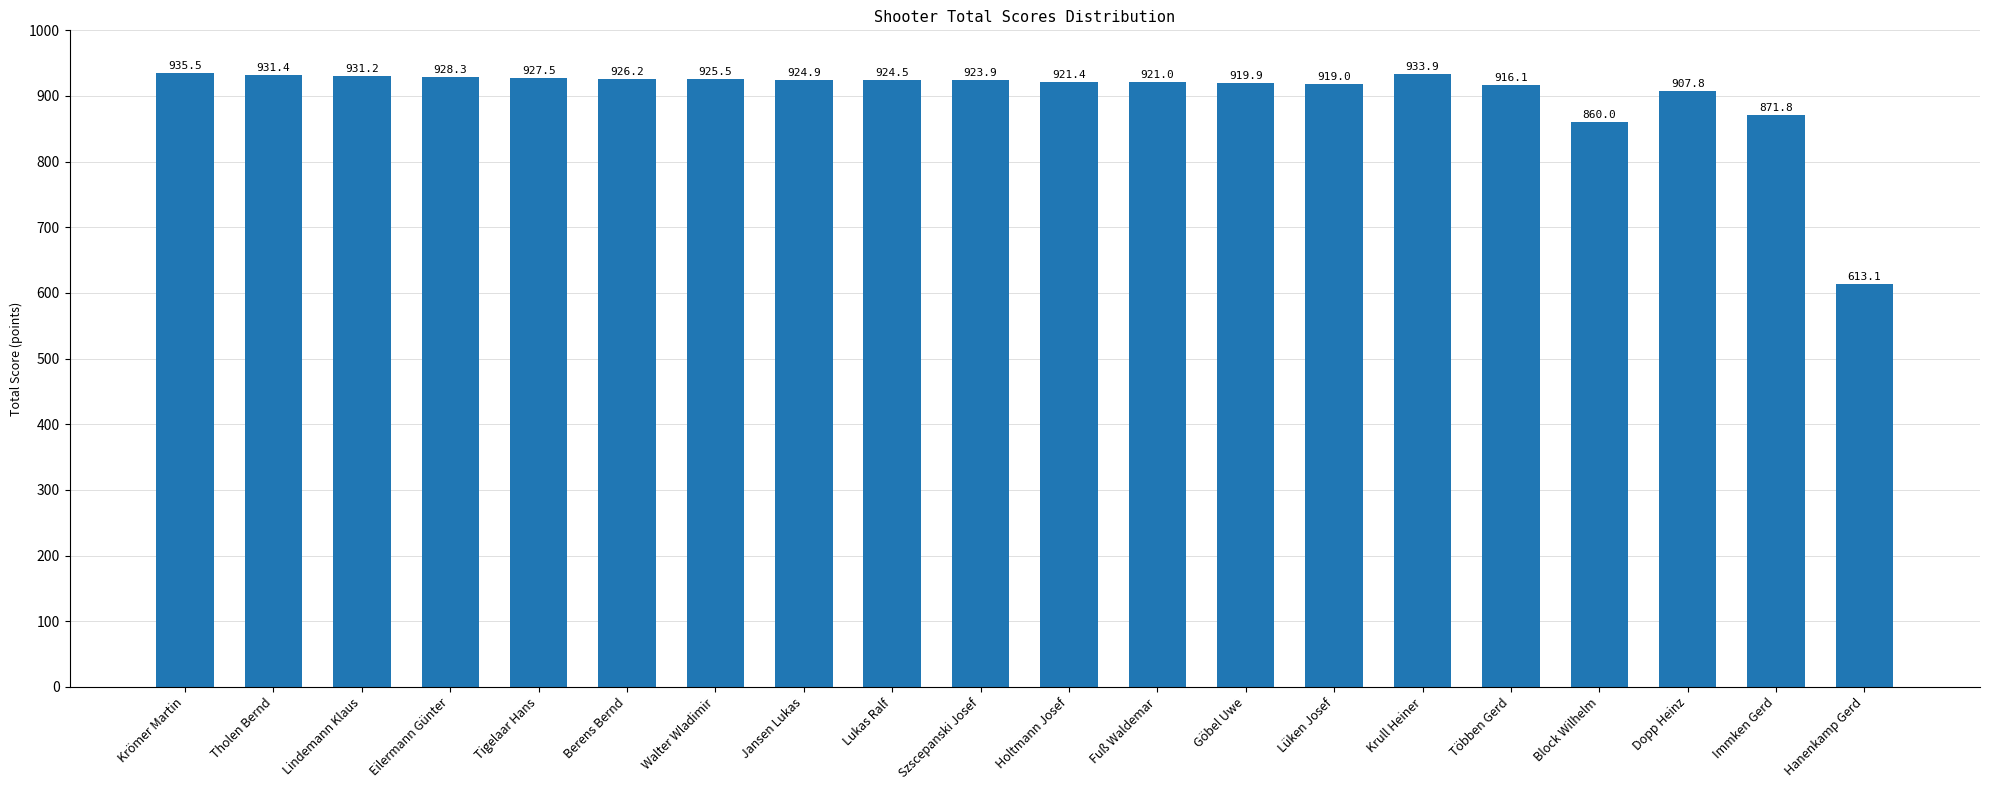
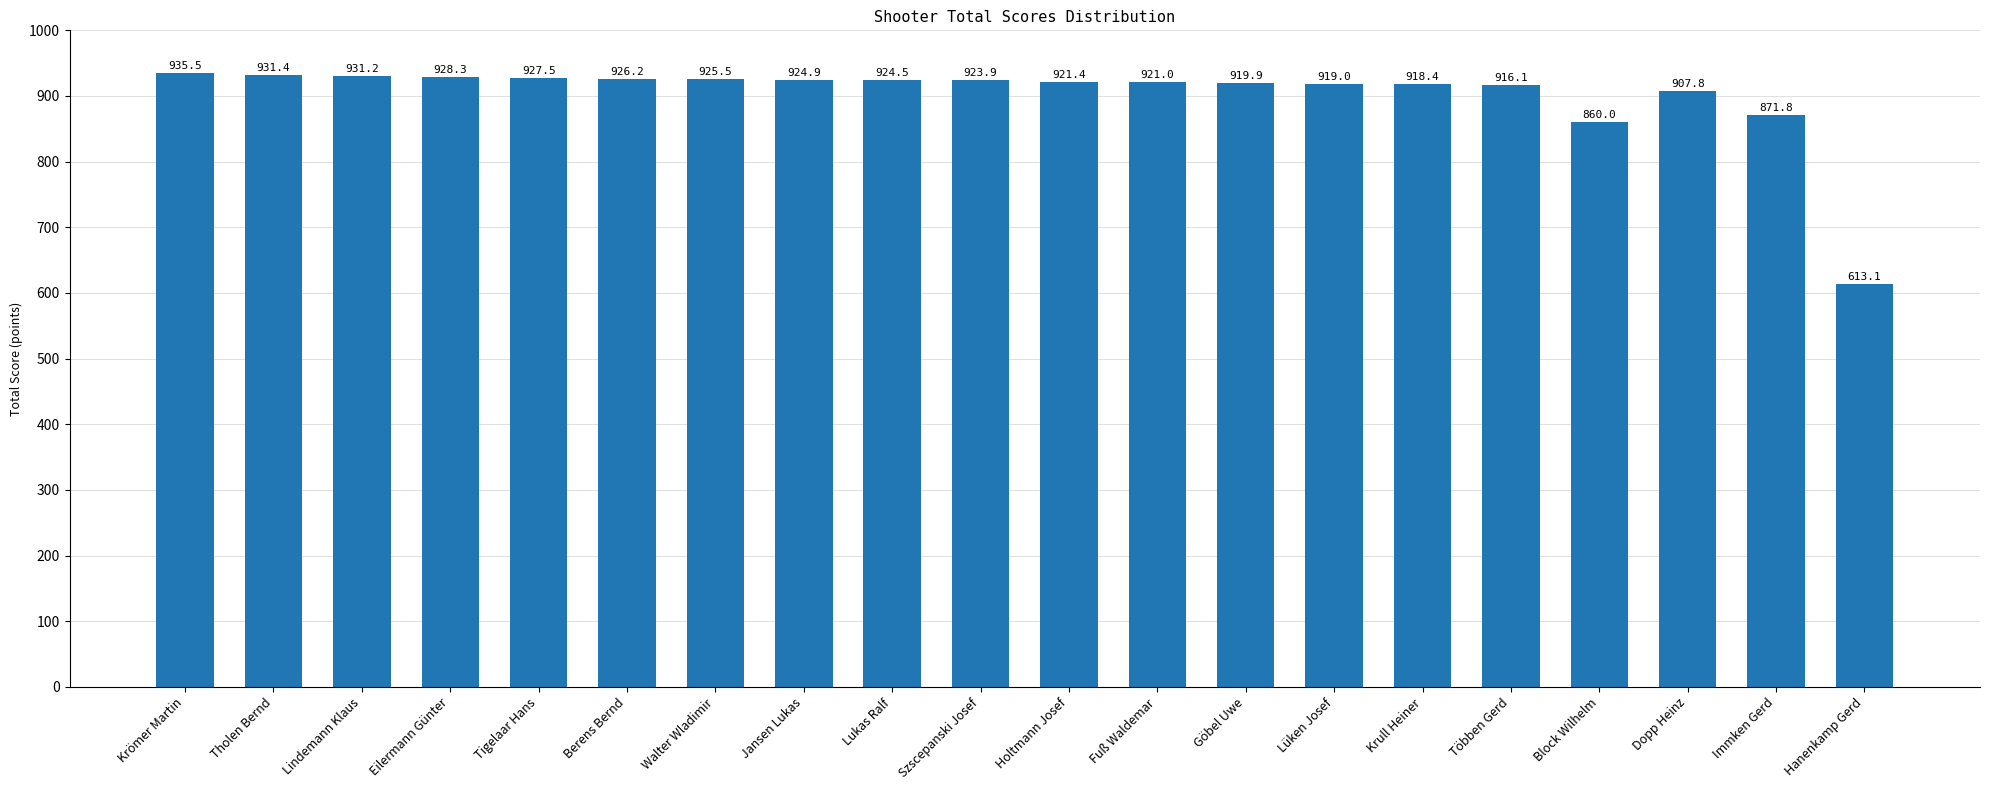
Krull Heiner: 933.9 -> 918.4
